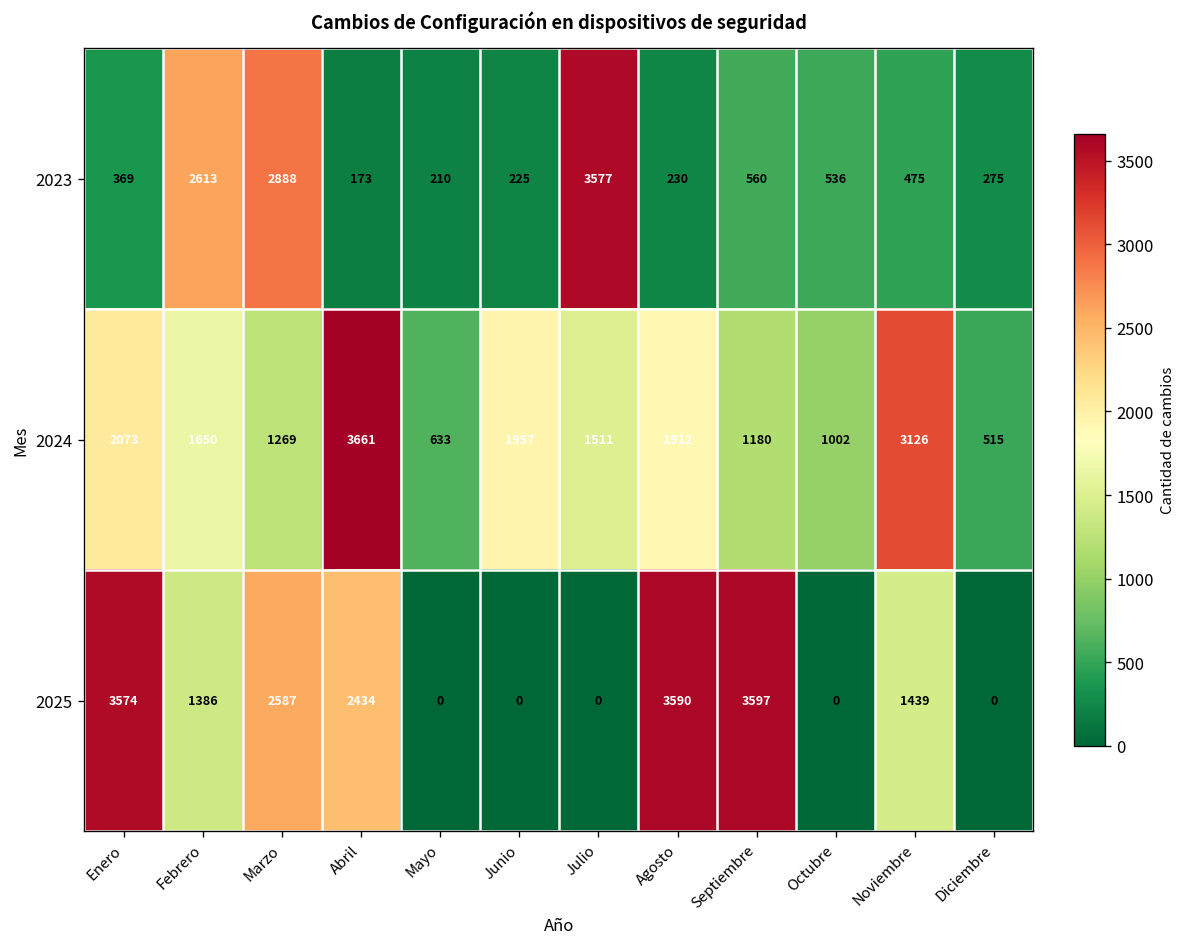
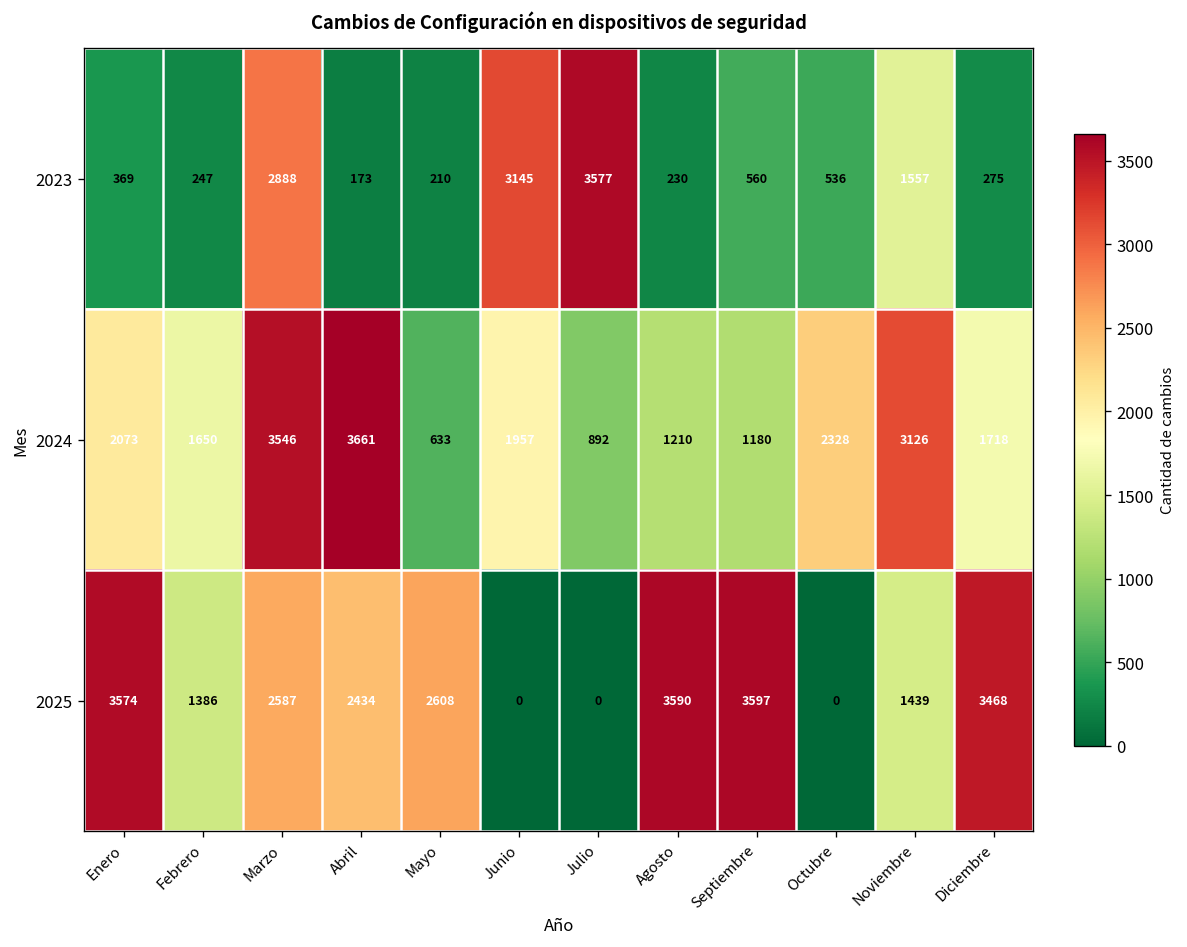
2023, Febrero: 2613 -> 247
2023, Junio: 225 -> 3145
2023, Noviembre: 475 -> 1557
2024, Marzo: 1269 -> 3546
2024, Julio: 1511 -> 892
2024, Agosto: 1912 -> 1210
2024, Octubre: 1002 -> 2328
2024, Diciembre: 515 -> 1718
2025, Mayo: 0 -> 2608
2025, Diciembre: 0 -> 3468
